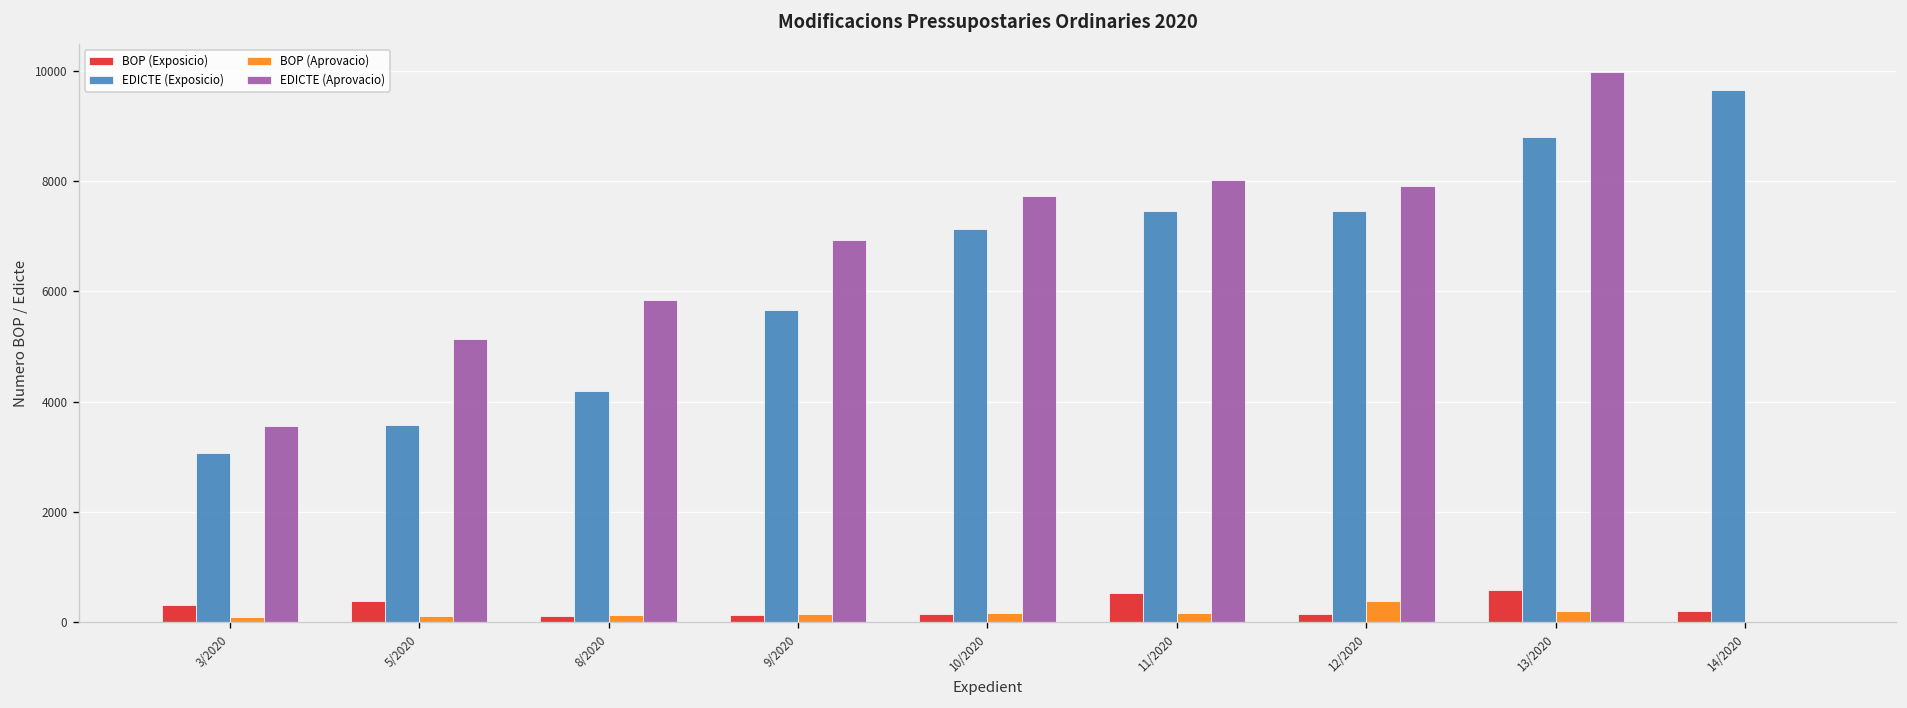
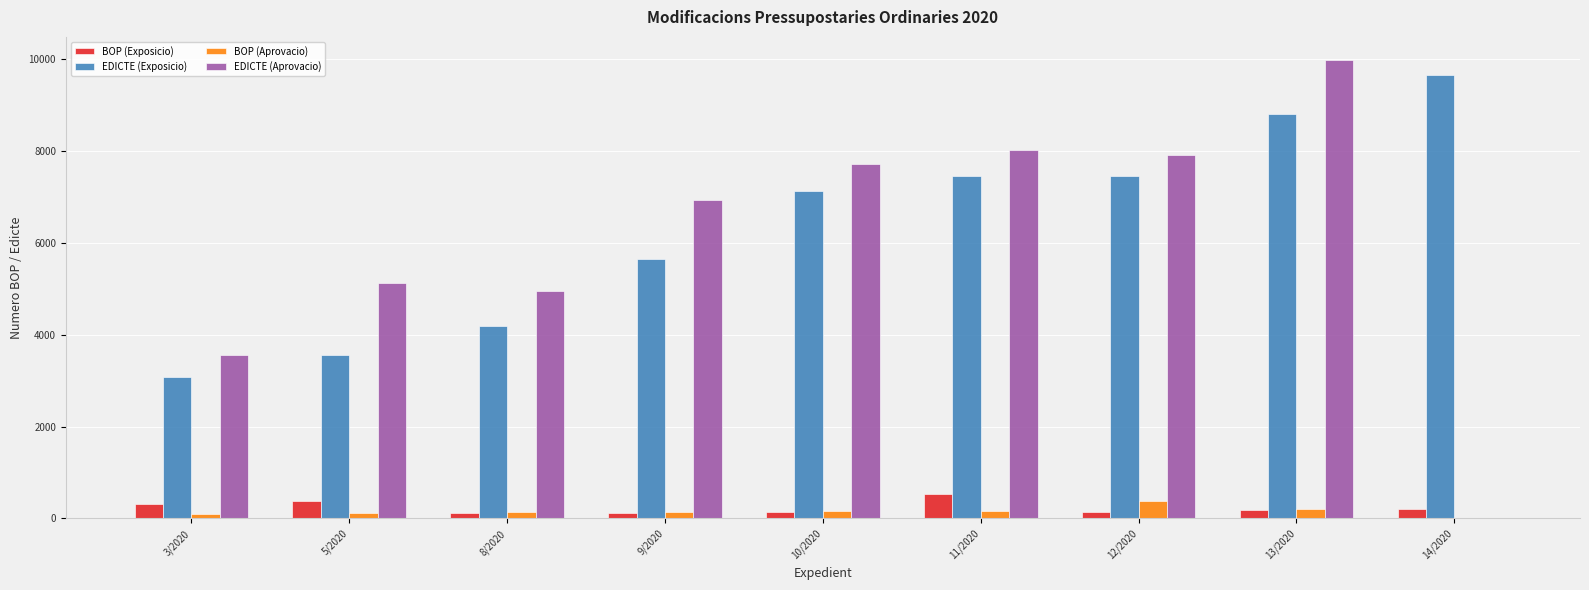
EDICTE (Aprovacio), 8/2020: 5800 -> 5000
BOP (Exposicio), 13/2020: 600 -> 200
